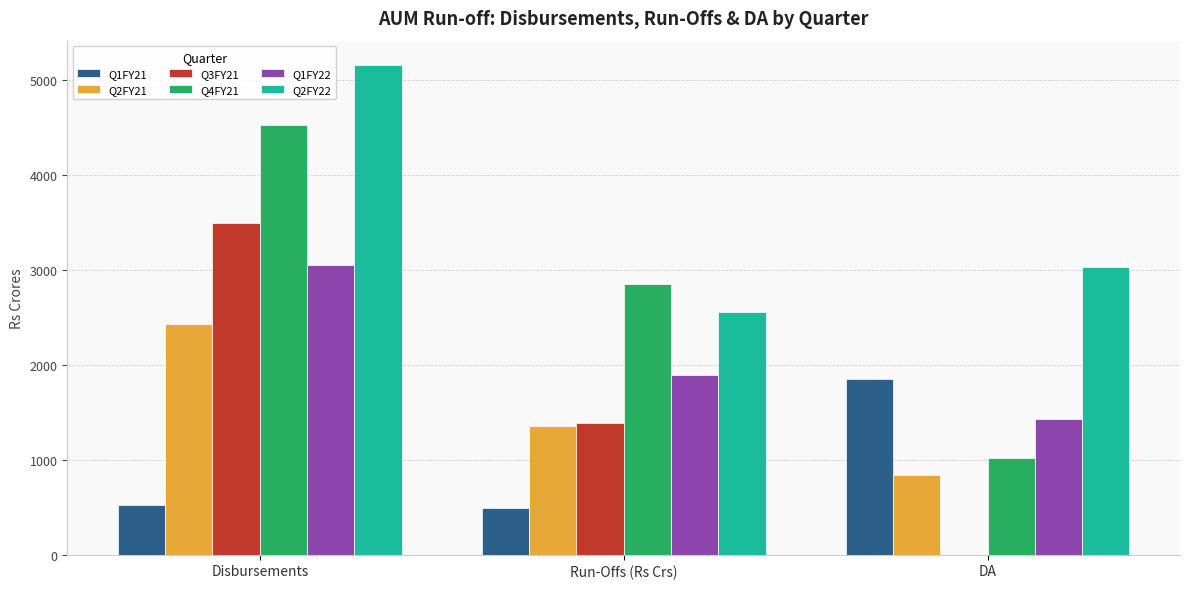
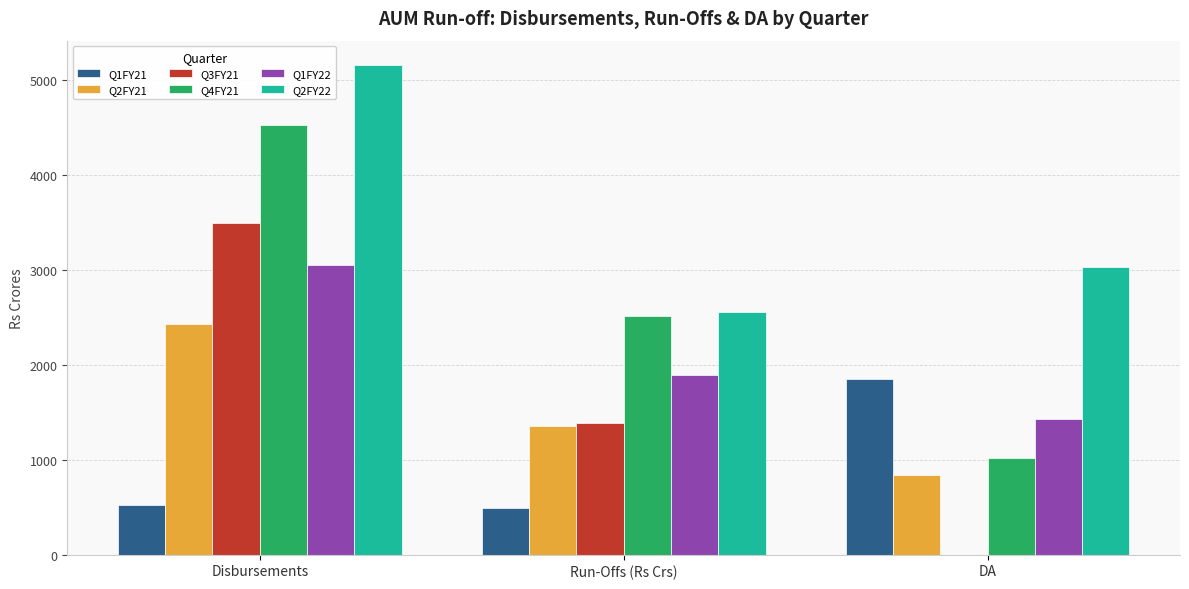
Q4FY21, Run-Offs (Rs Crs): 2900 -> 2500
